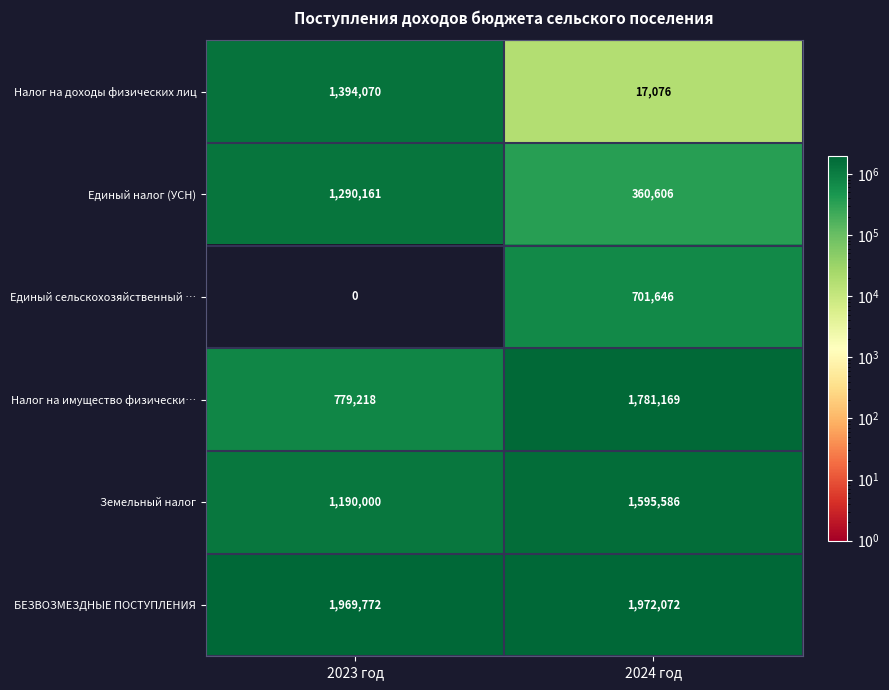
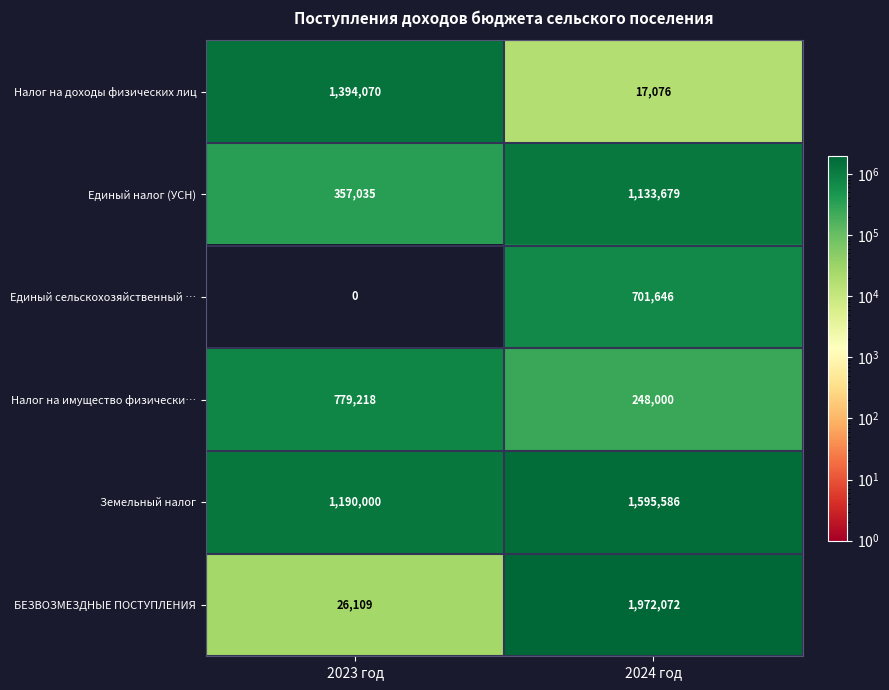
Единый налог (УСН), 2023 год: 1,290,161 -> 357,035
Единый налог (УСН), 2024 год: 360,606 -> 1,133,679
Налог на имущество физически…, 2024 год: 1,781,169 -> 248,000
БЕЗВОЗМЕЗДНЫЕ ПОСТУПЛЕНИЯ, 2023 год: 1,969,772 -> 26,109
